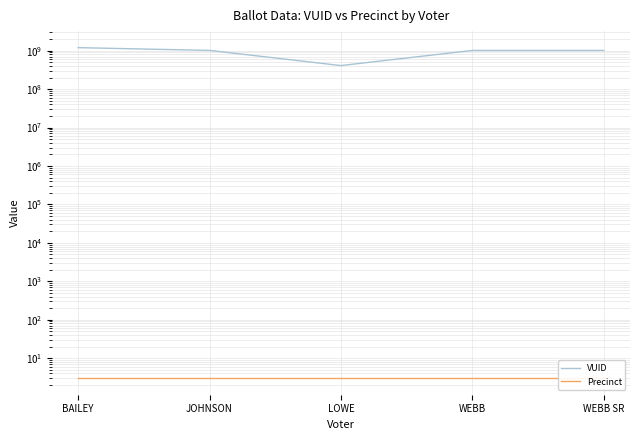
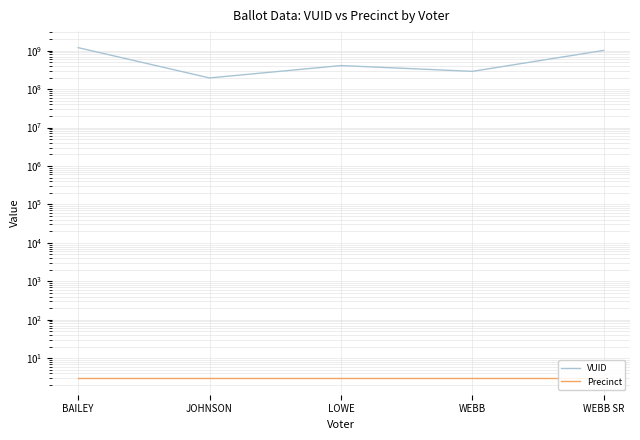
VUID, JOHNSON: 1000000000 -> 200000000
VUID, WEBB: 1000000000 -> 300000000
